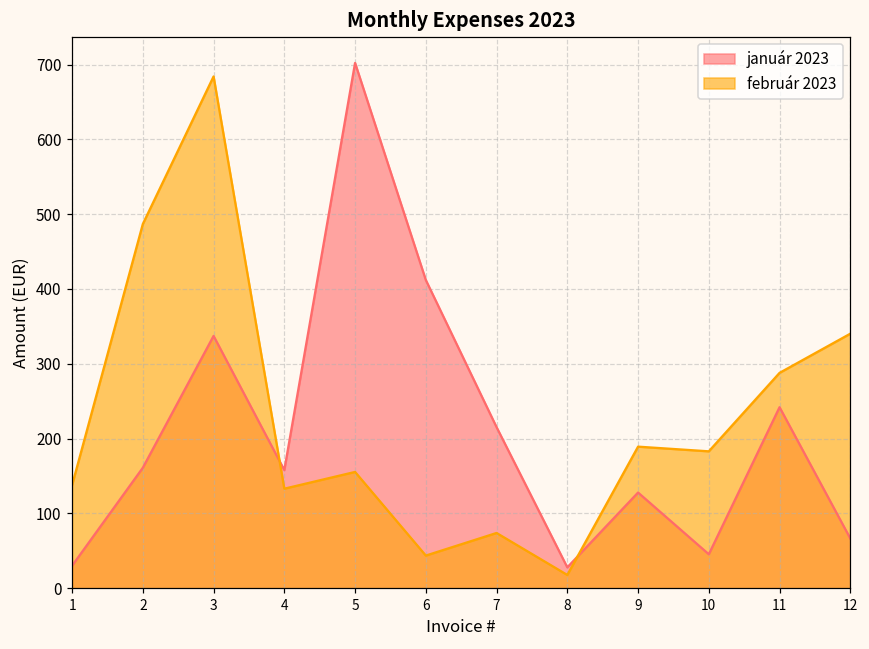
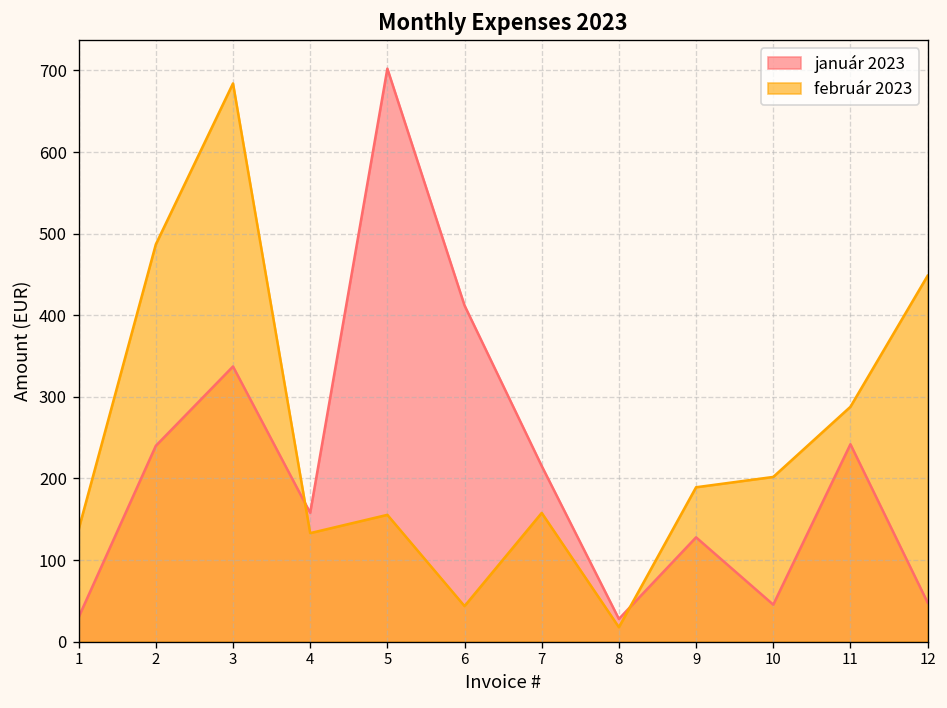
január 2023, 2: 160 -> 240
február 2023, 7: 70 -> 160
február 2023, 10: 180 -> 200
január 2023, 12: 70 -> 50
február 2023, 12: 340 -> 450
